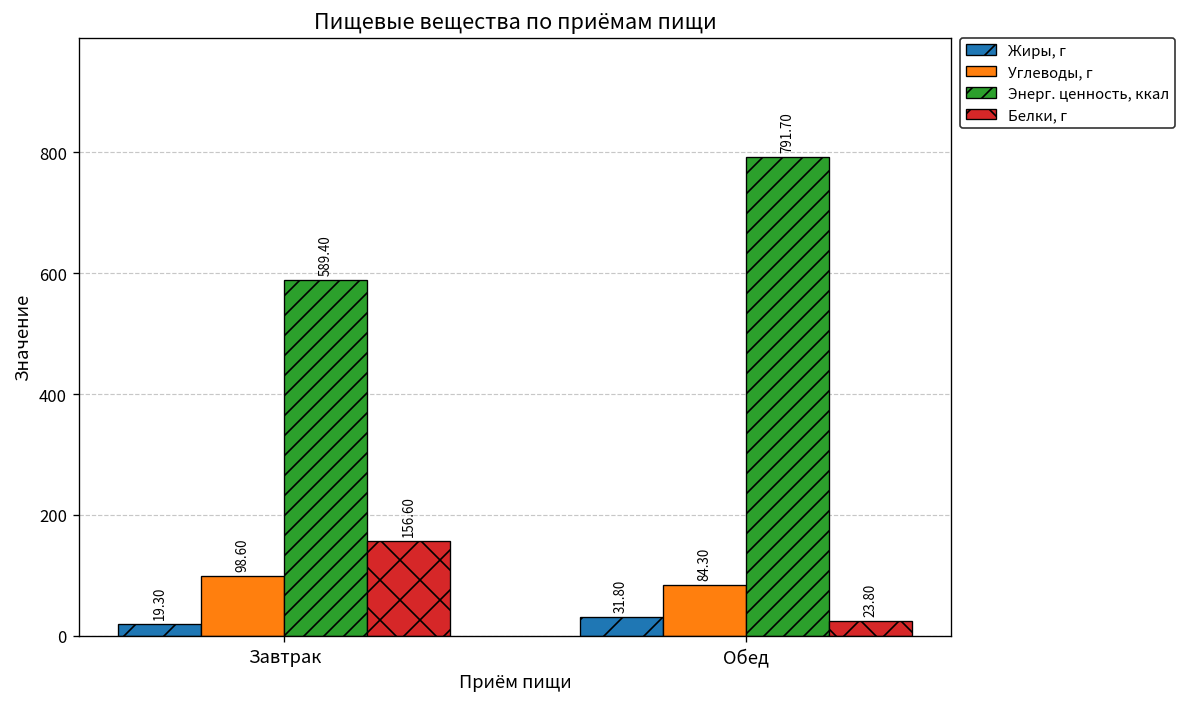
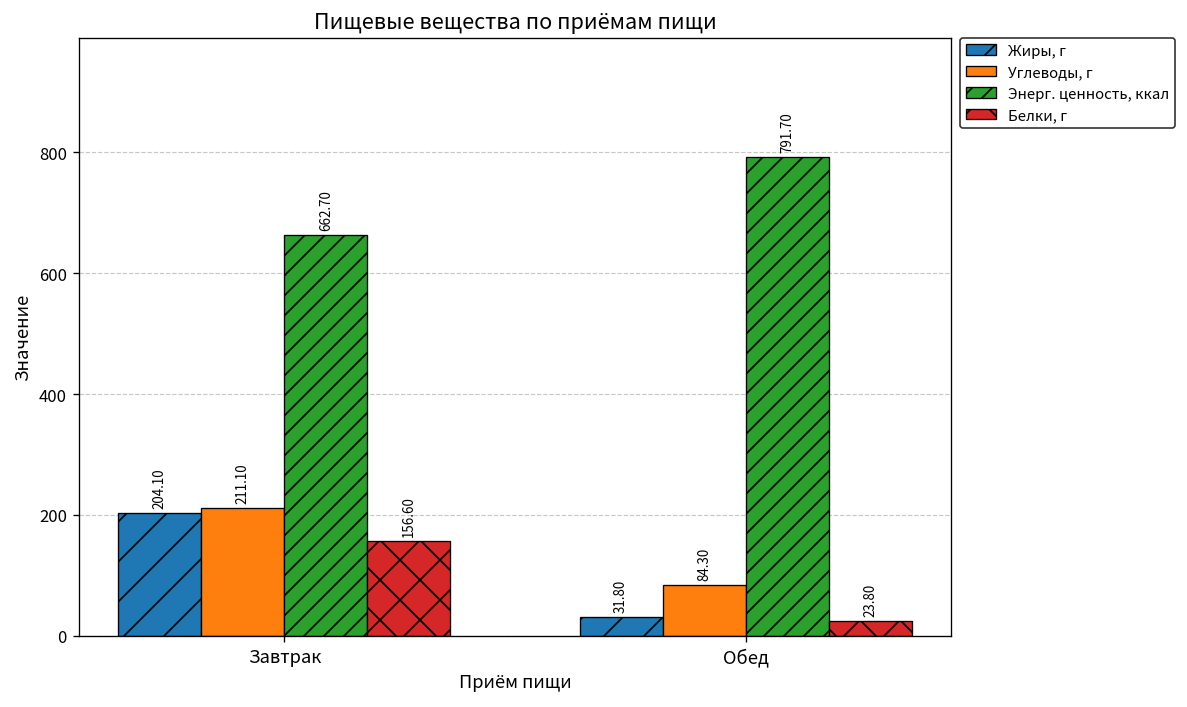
Жиры, г, Завтрак: 19.30 -> 204.10
Углеводы, г, Завтрак: 98.60 -> 211.10
Энерг. ценность, ккал, Завтрак: 589.40 -> 662.70
